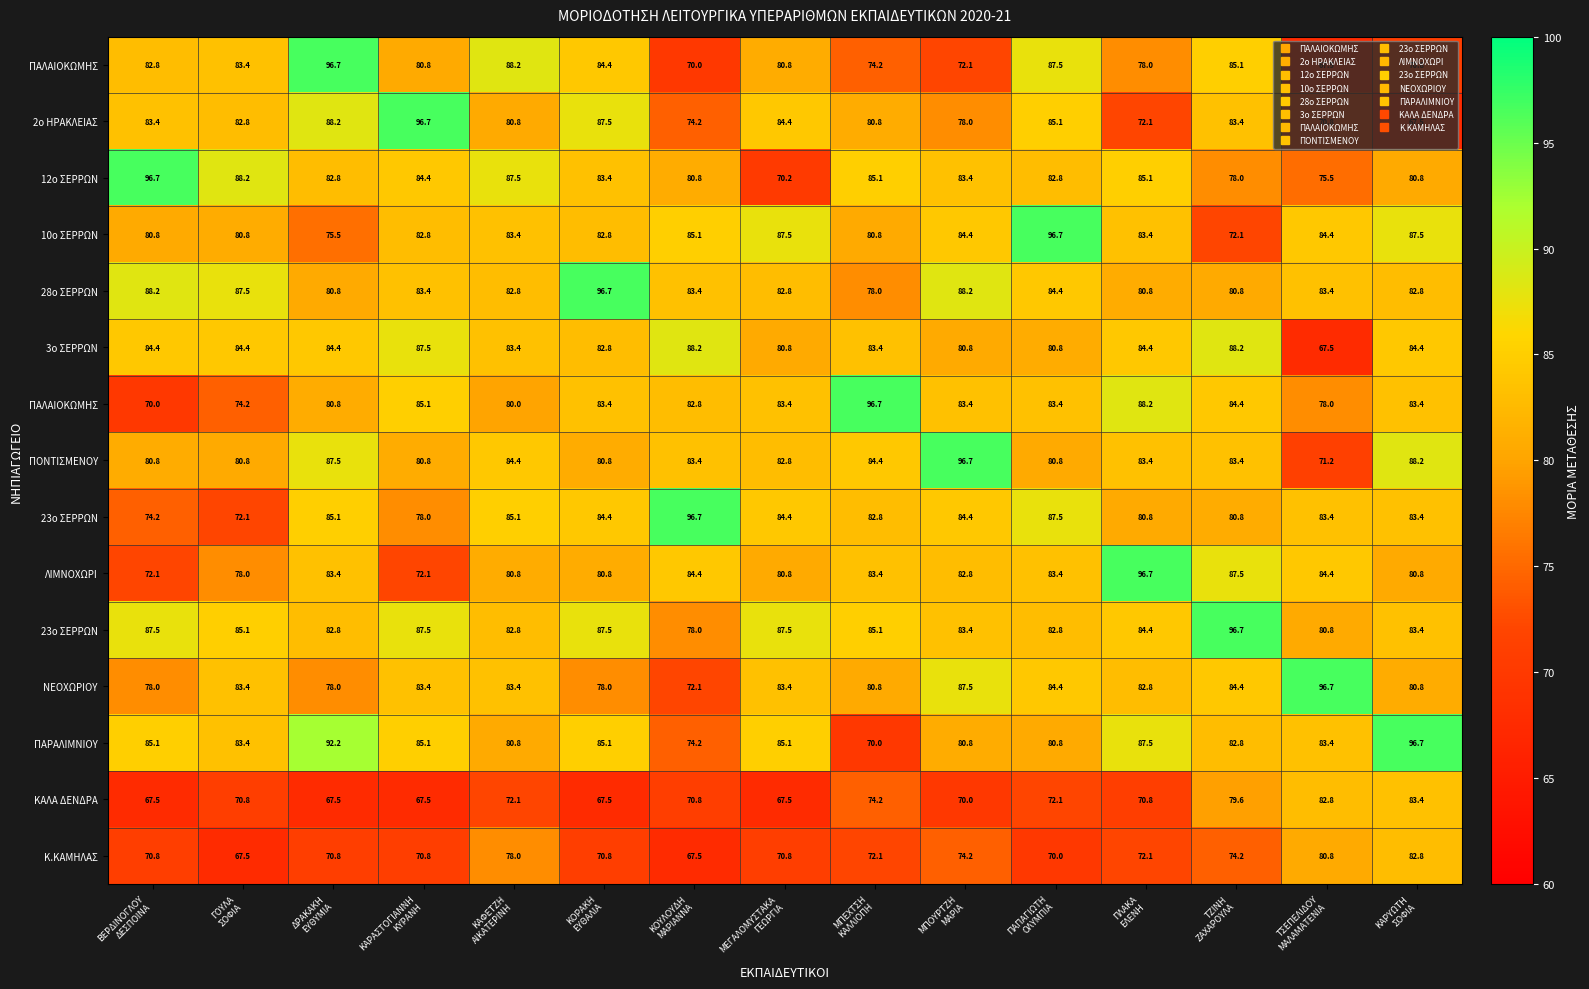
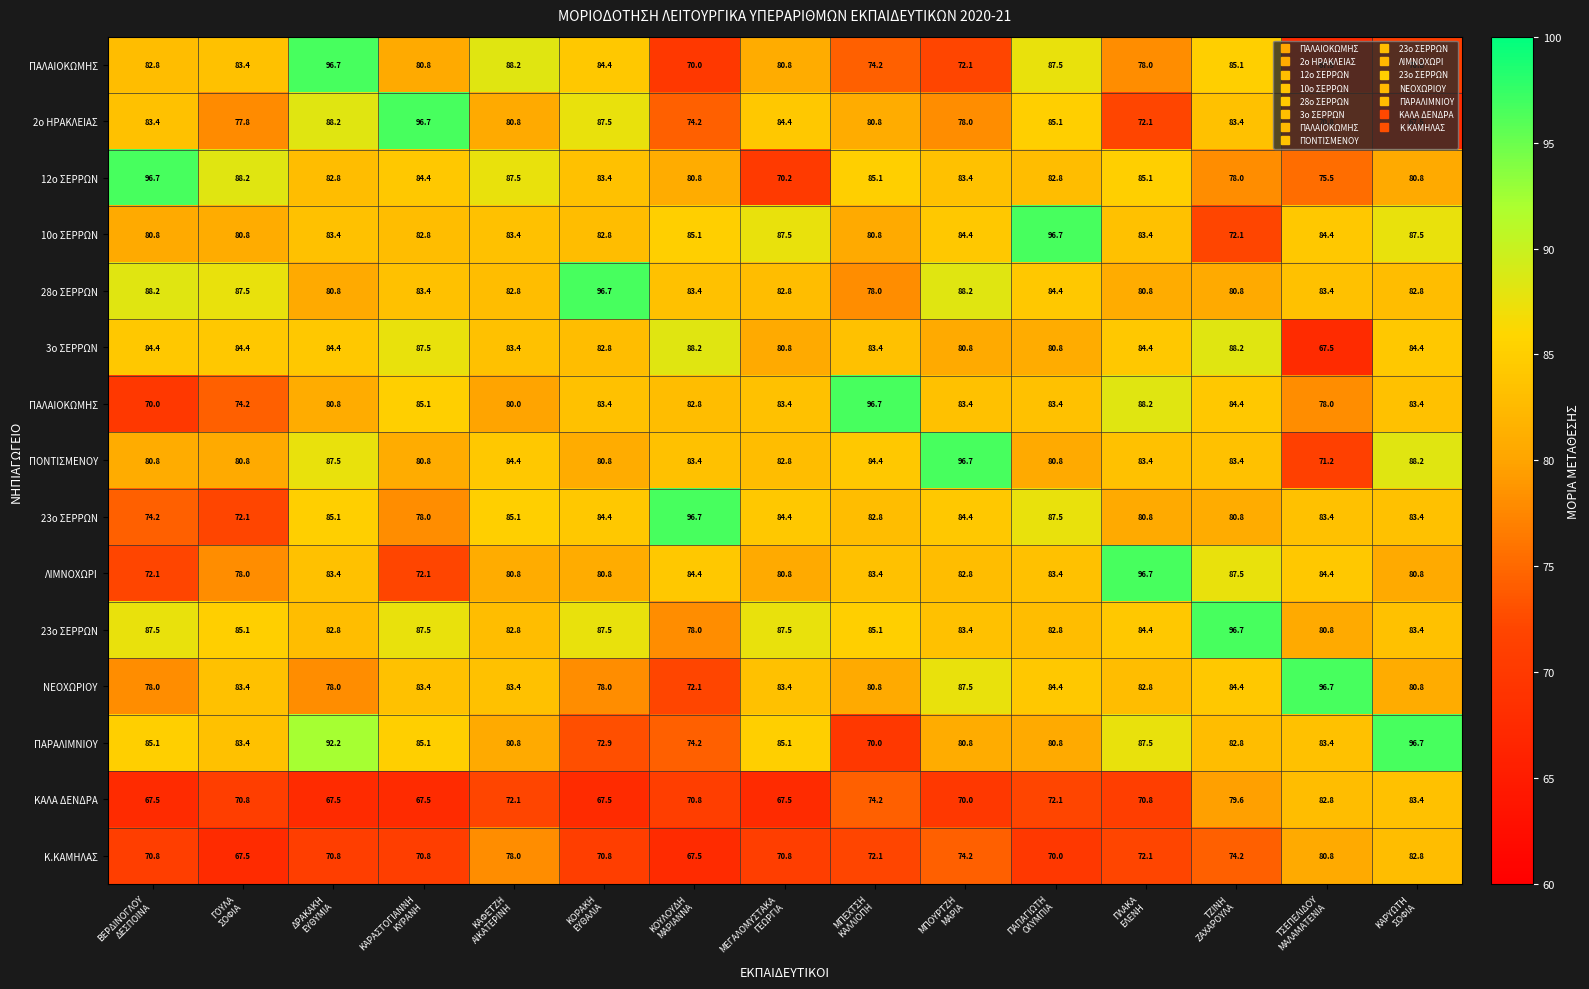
2ο ΗΡΑΚΛΕΙΑΣ, ΓΟΥΛΑ ΣΟΦΙΑ: 82.8 -> 77.8
10ο ΣΕΡΡΩΝ, ΔΡΑΚΑΚΗ ΕΥΘΥΜΙΑ: 75.5 -> 83.4
ΠΑΡΑΛΙΜΝΙΟΥ, ΚΟΡΑΚΗ ΕΥΘΑΛΙΑ: 85.1 -> 72.9
